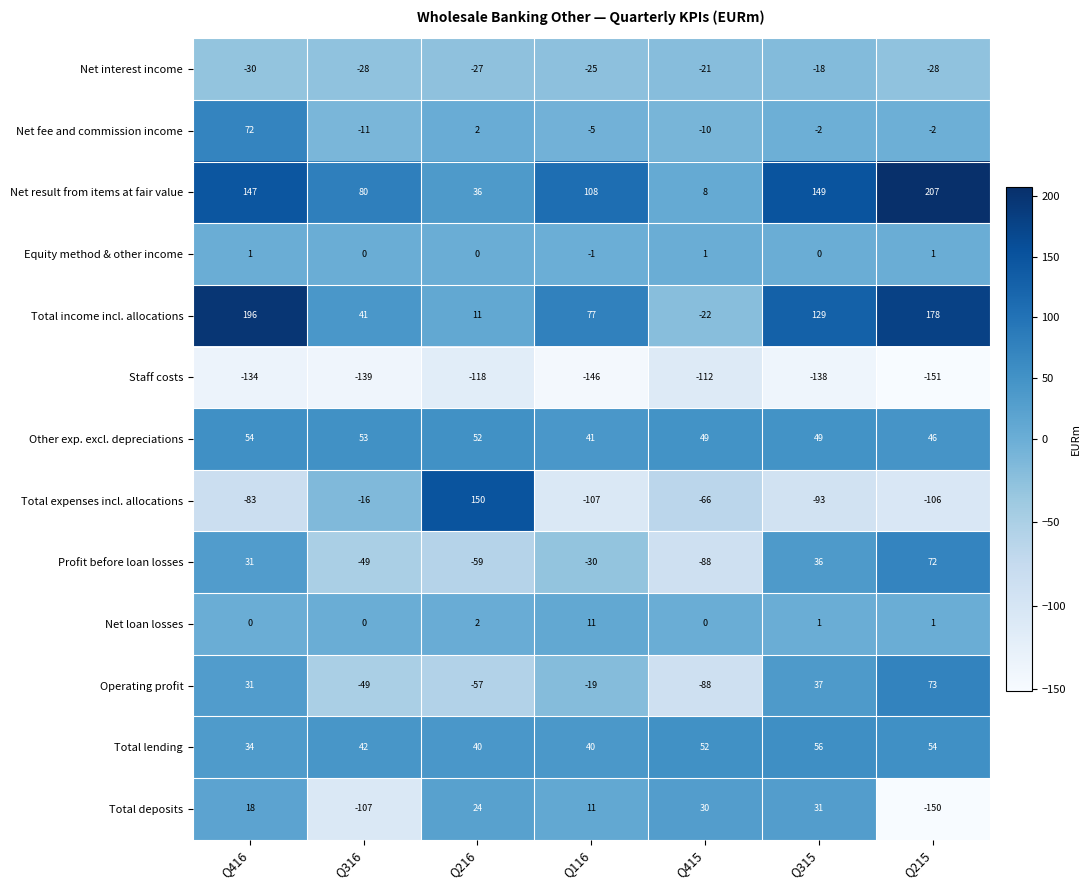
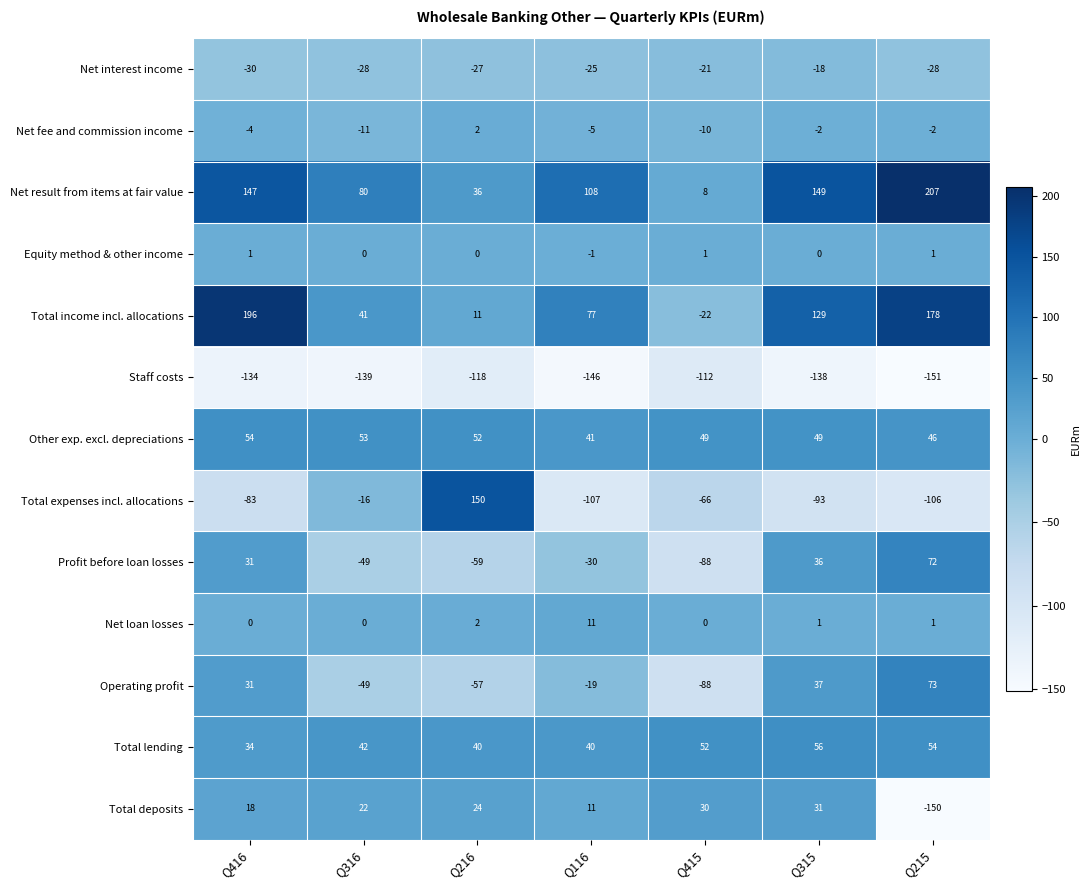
Net fee and commission income, Q416: 72 -> -4
Total deposits, Q316: -107 -> 22
